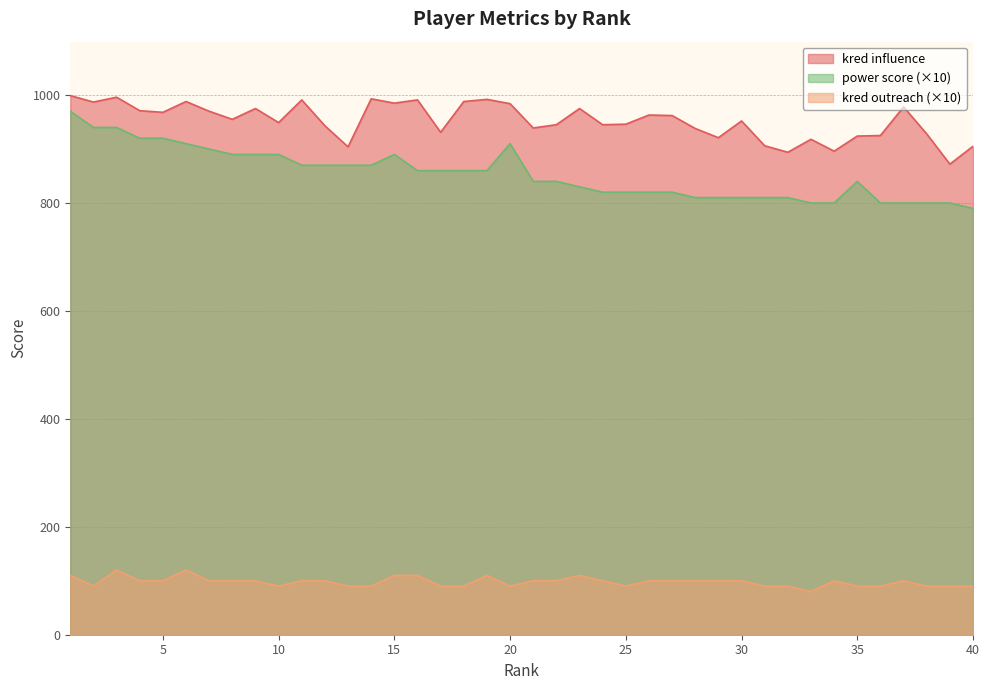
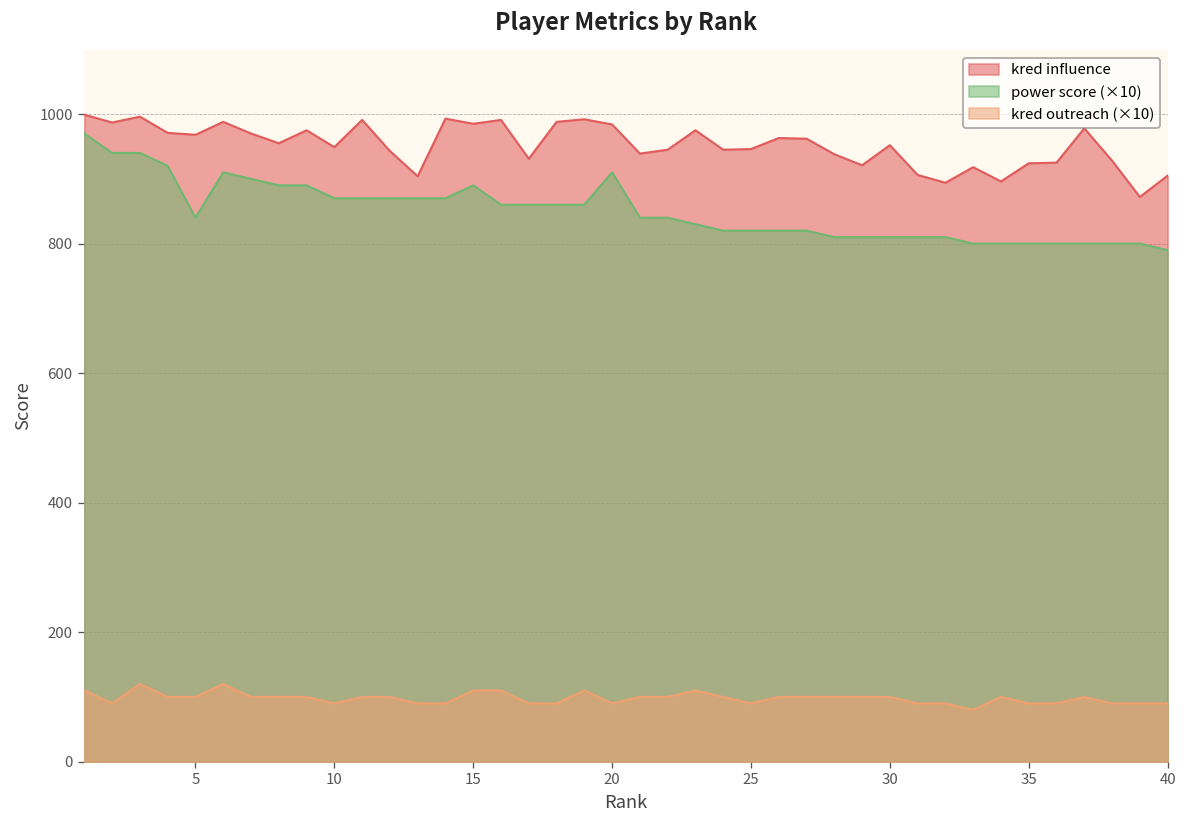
power score (×10), 5: 920 -> 840
power score (×10), 10: 890 -> 870
power score (×10), 35: 840 -> 800
